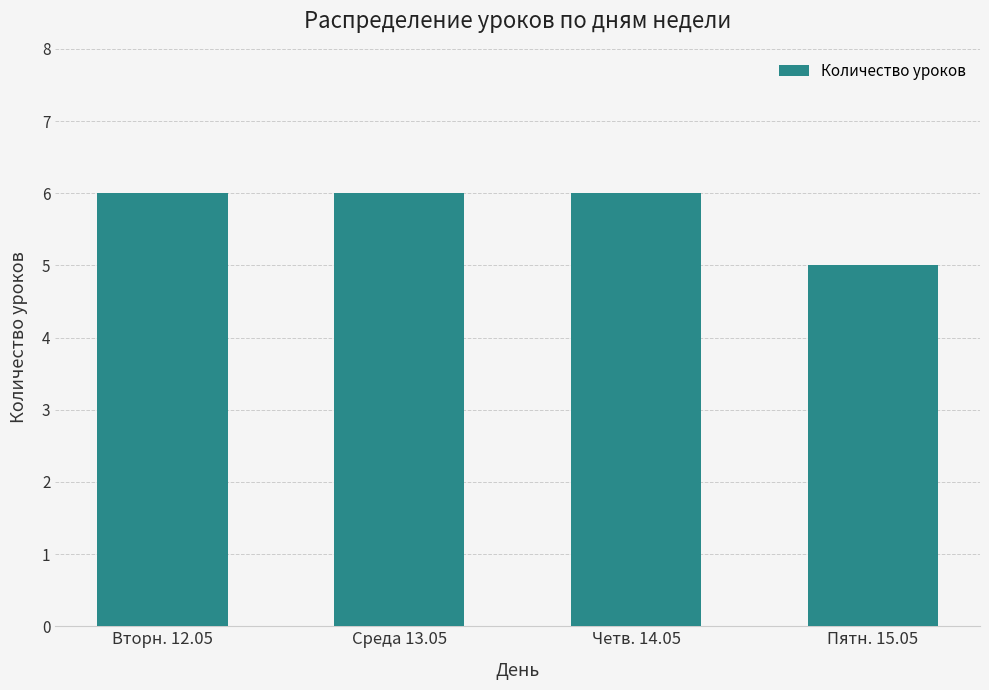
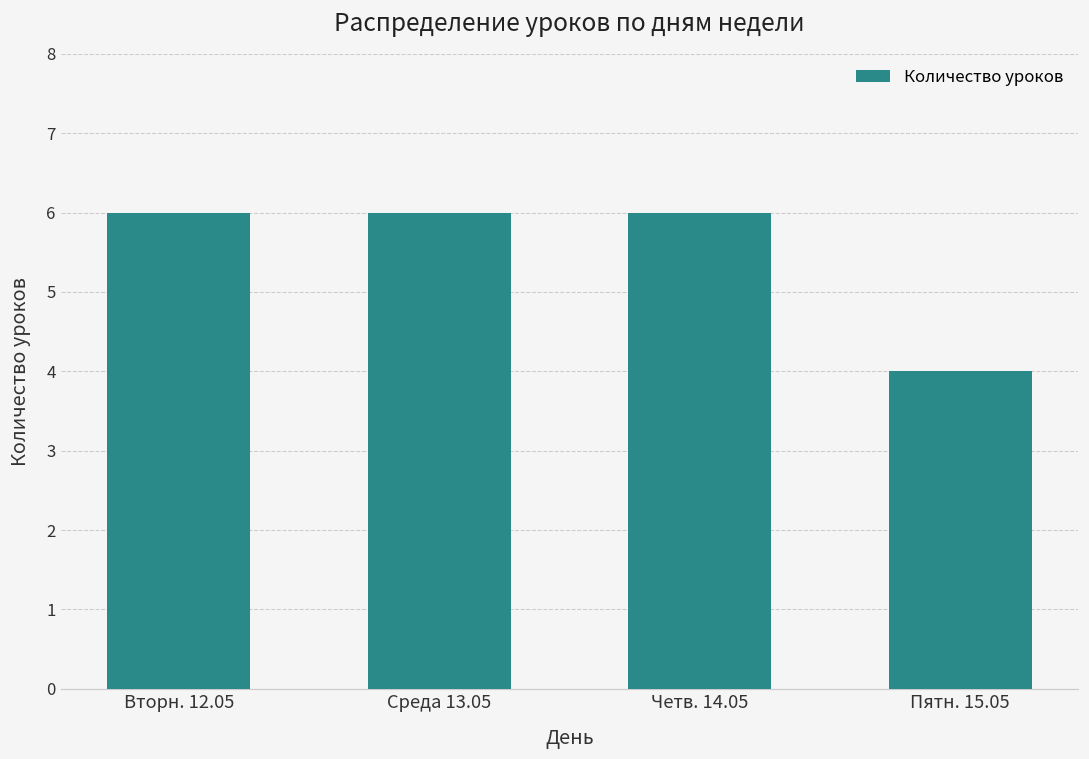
Пятн. 15.05: 5 -> 4
